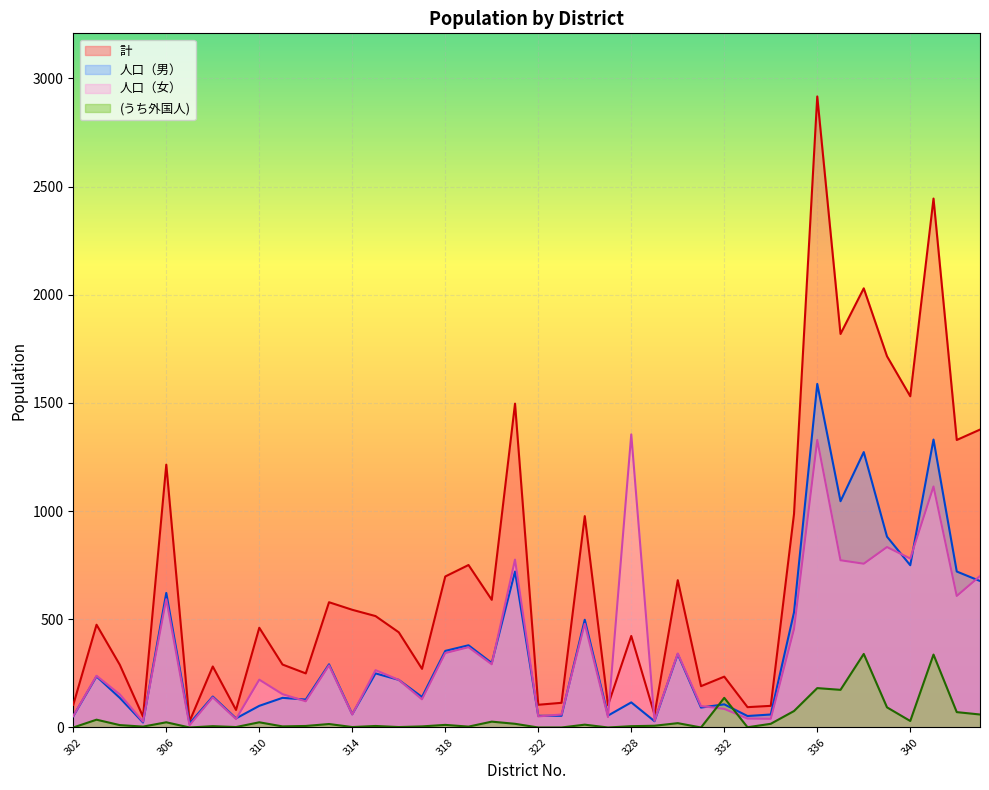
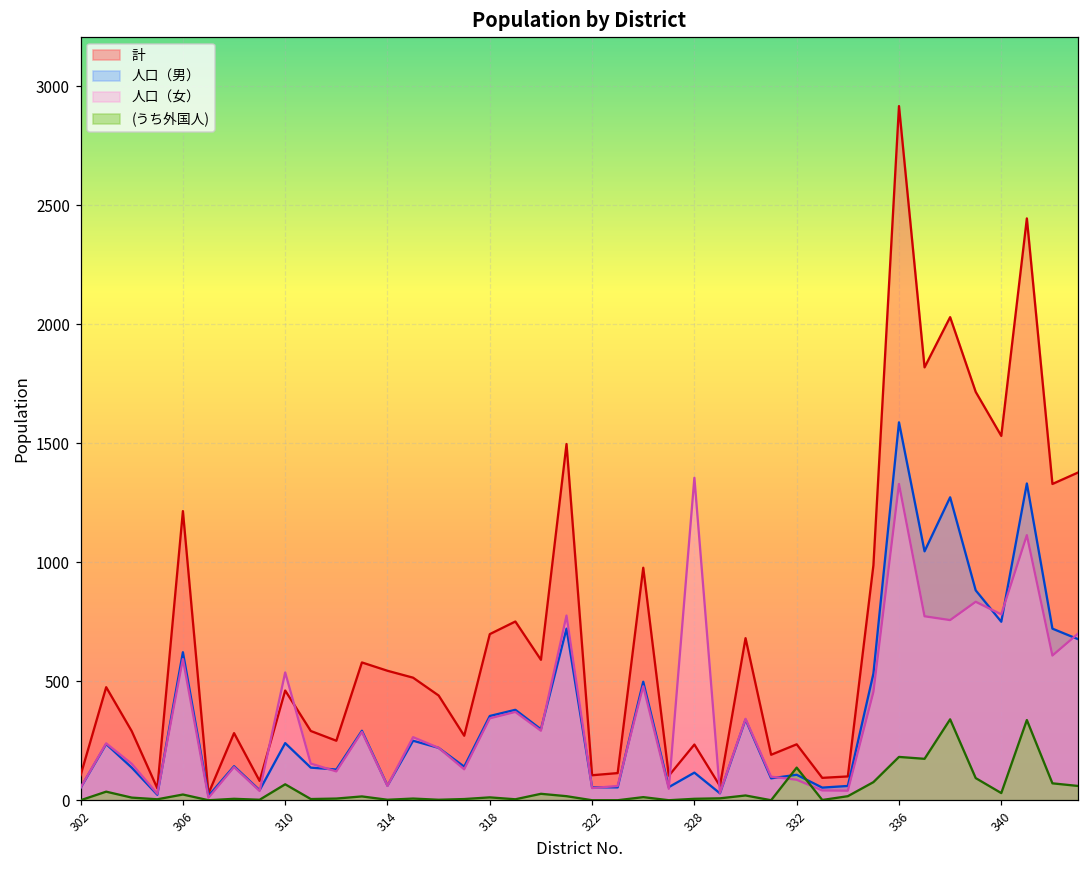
人口（男）, 310: 100 -> 240
人口（女）, 310: 220 -> 540
(うち外国人), 310: 20 -> 70
計, 328: 420 -> 230
